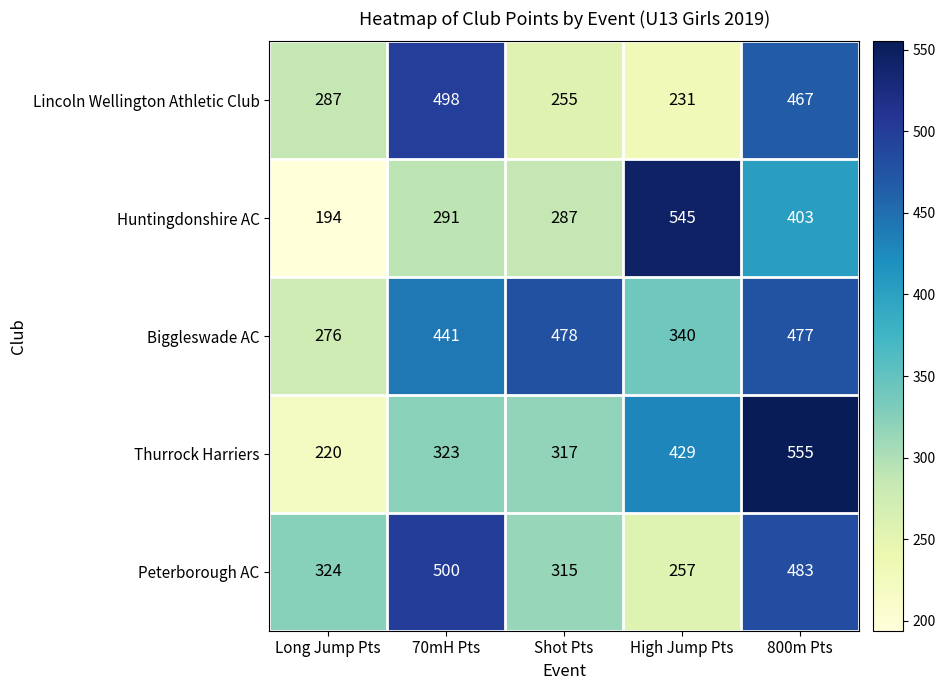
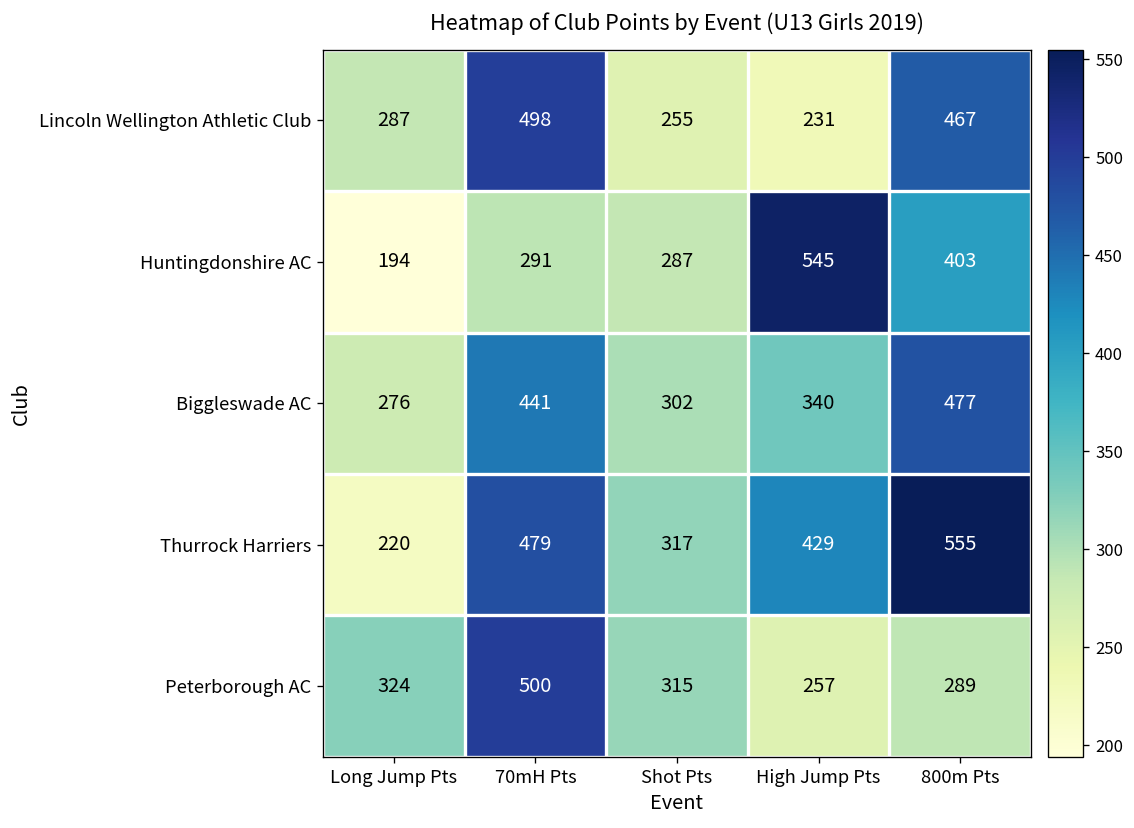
Biggleswade AC, Shot Pts: 478 -> 302
Thurrock Harriers, 70mH Pts: 323 -> 479
Peterborough AC, 800m Pts: 483 -> 289
